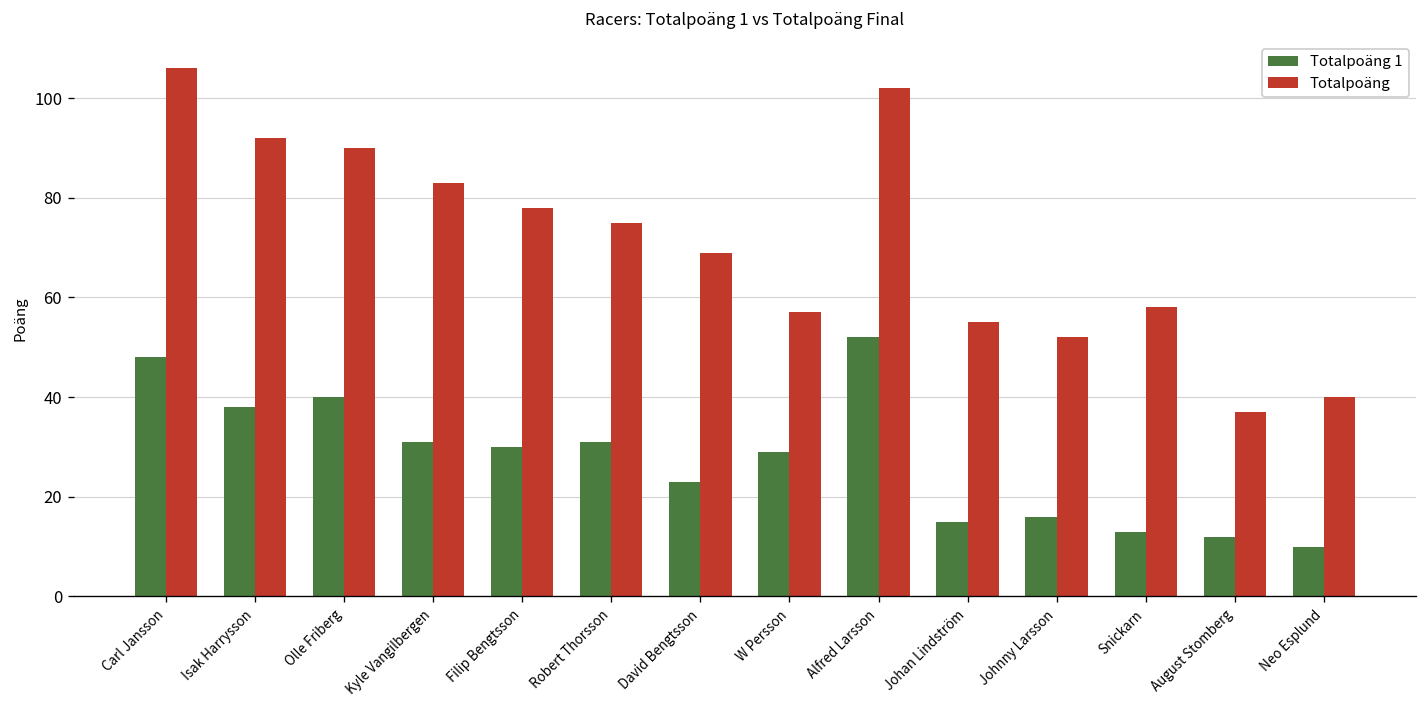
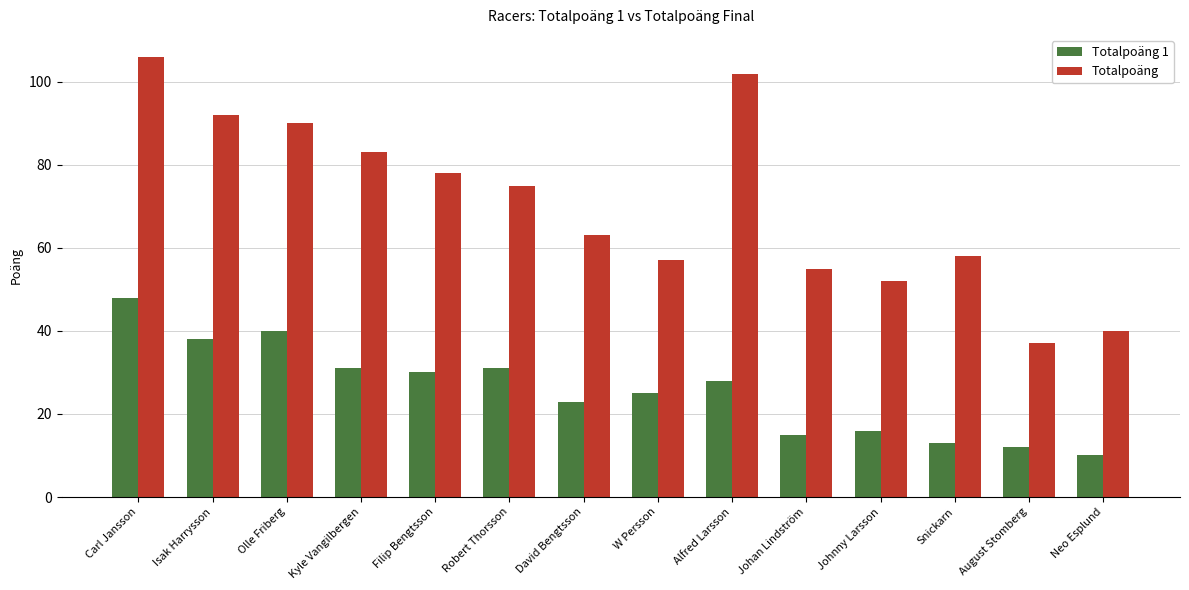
Totalpoäng, David Bengtsson: 69 -> 63
Totalpoäng 1, W Persson: 29 -> 25
Totalpoäng 1, Alfred Larsson: 52 -> 28
